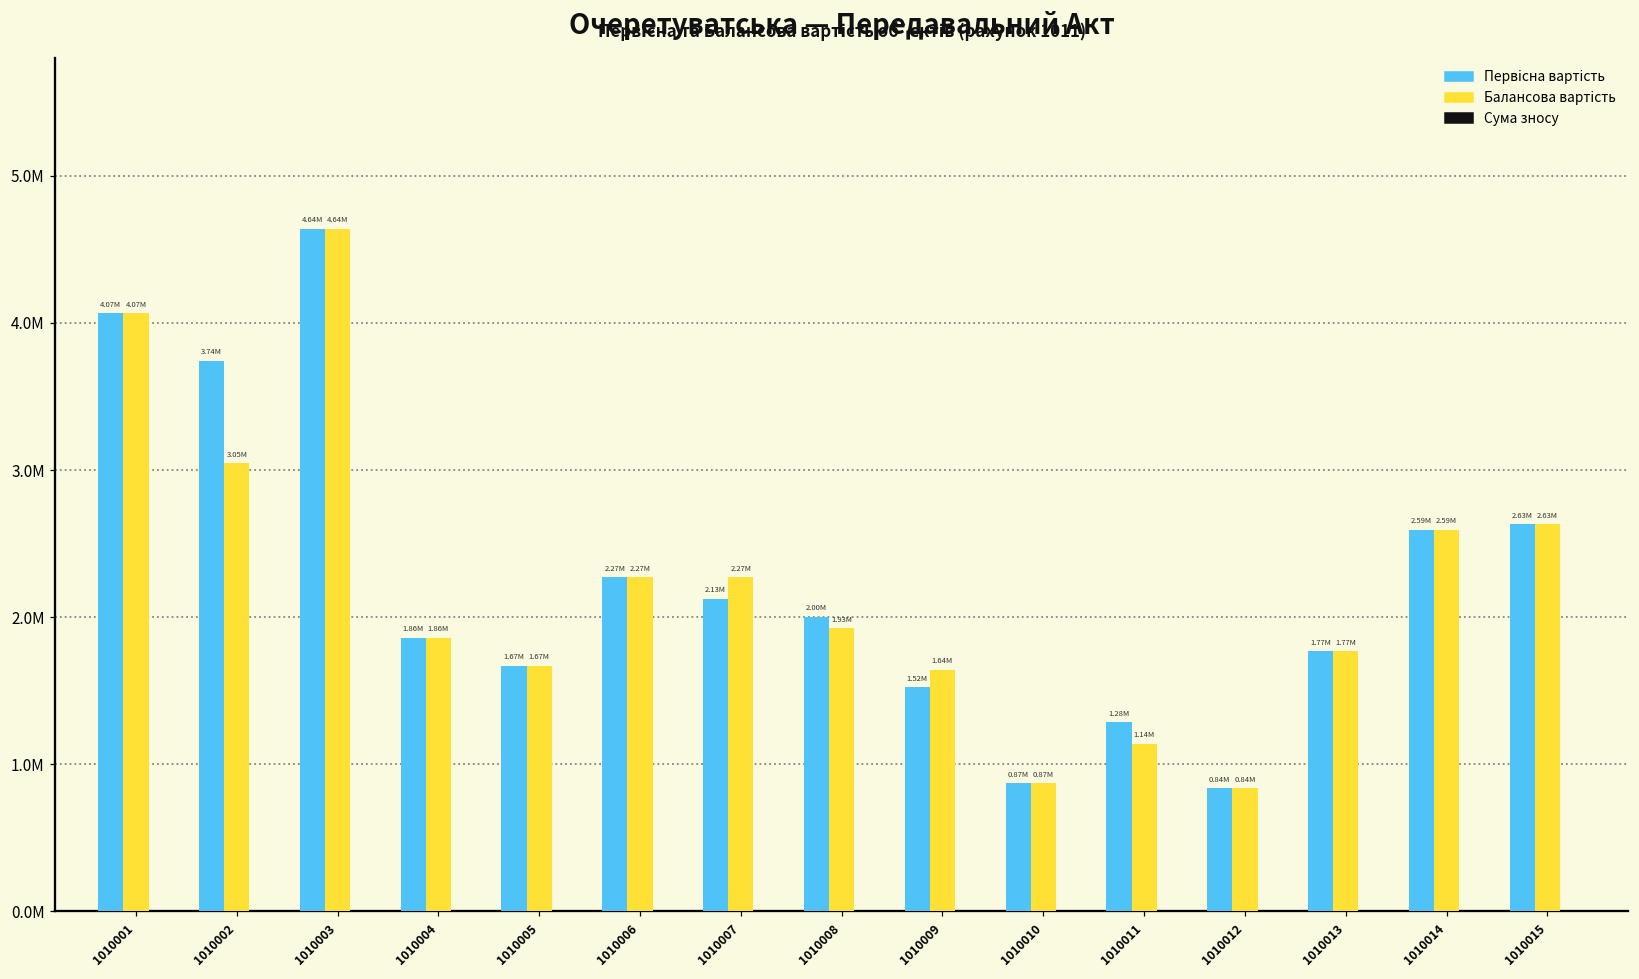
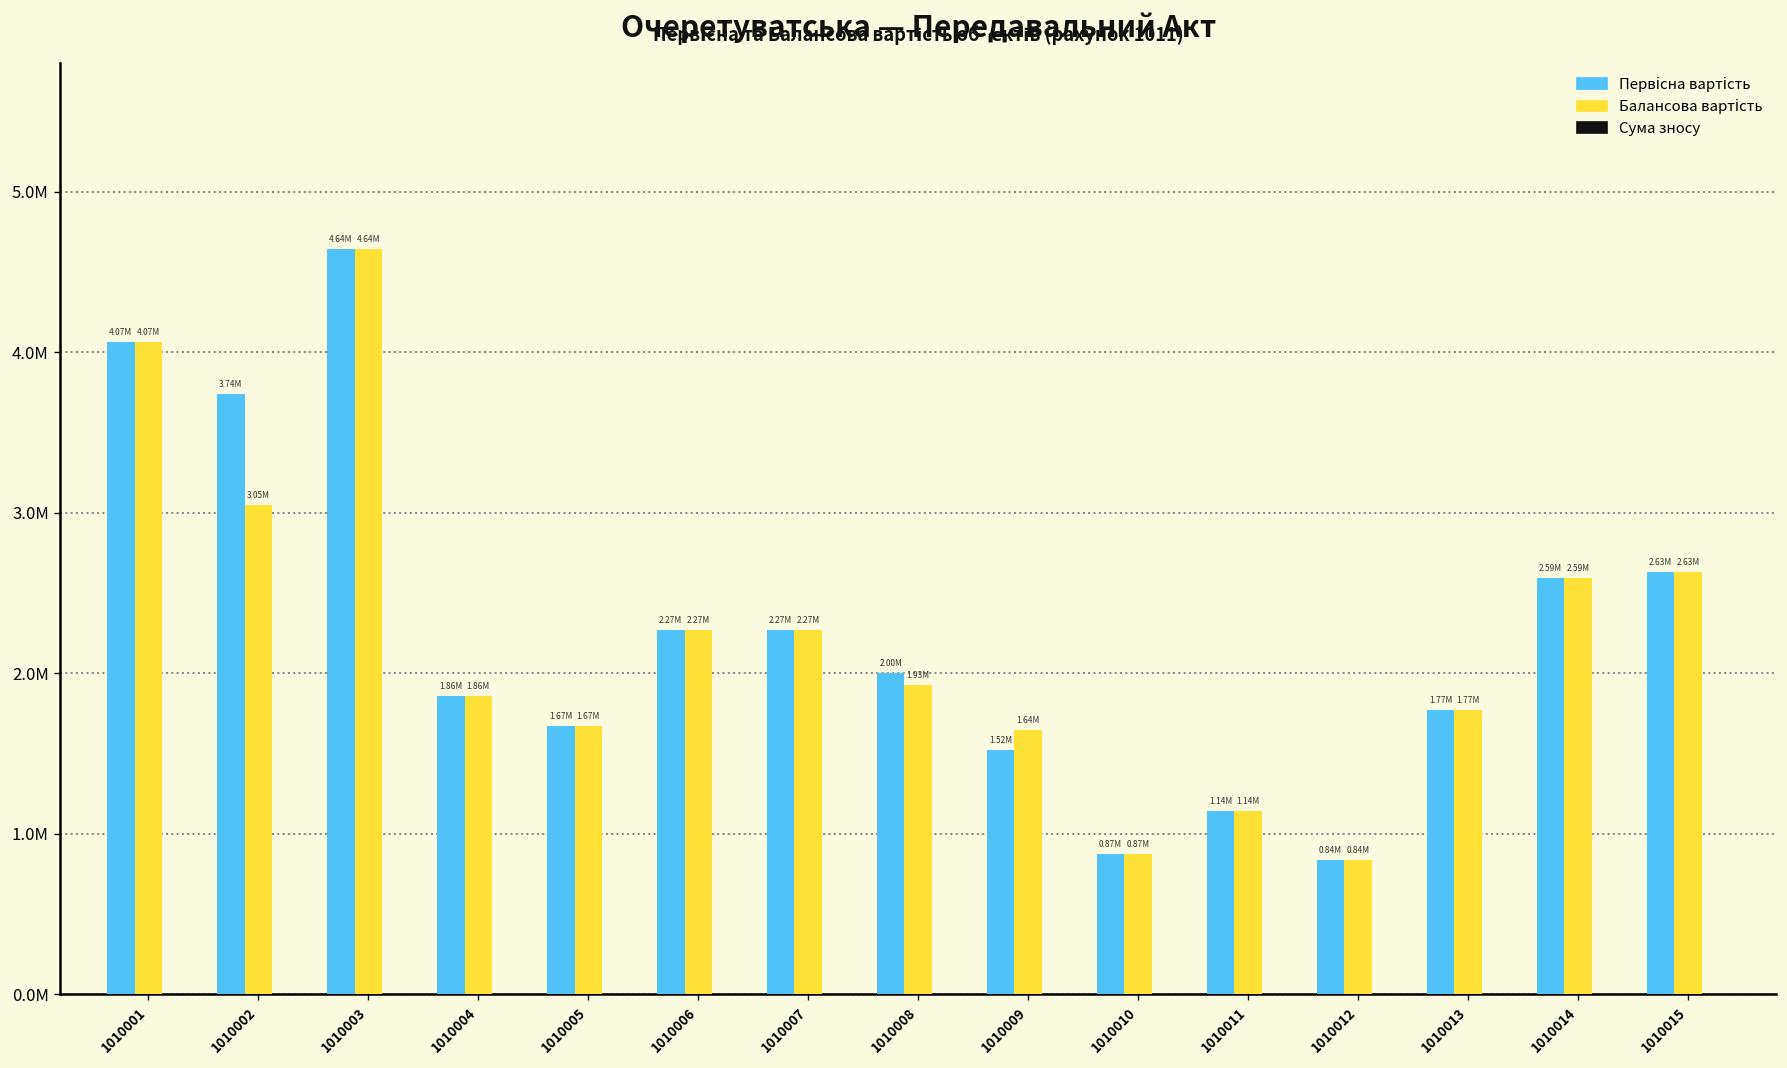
Первісна вартість, 1010007: 2.13M -> 2.27M
Первісна вартість, 1010011: 1.28M -> 1.14M
